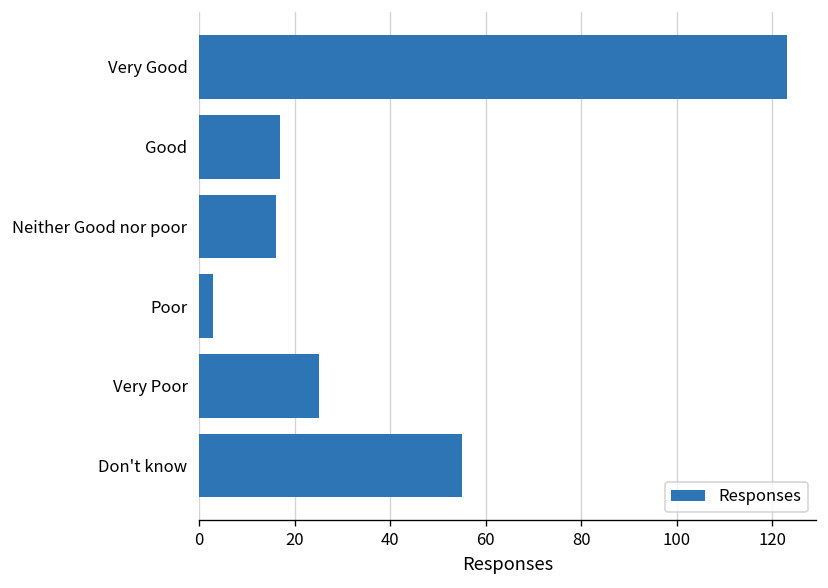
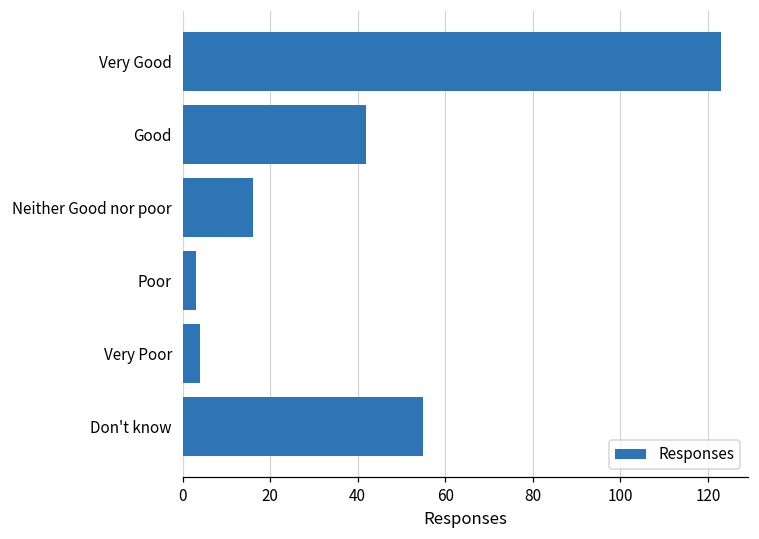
Good: 17 -> 42
Very Poor: 25 -> 4
